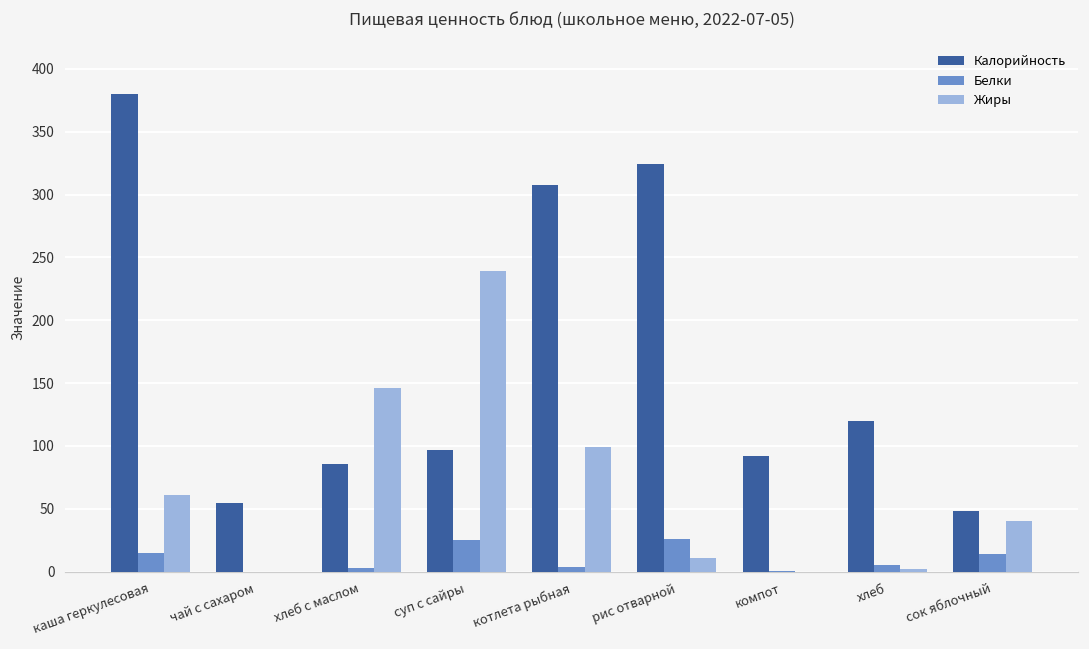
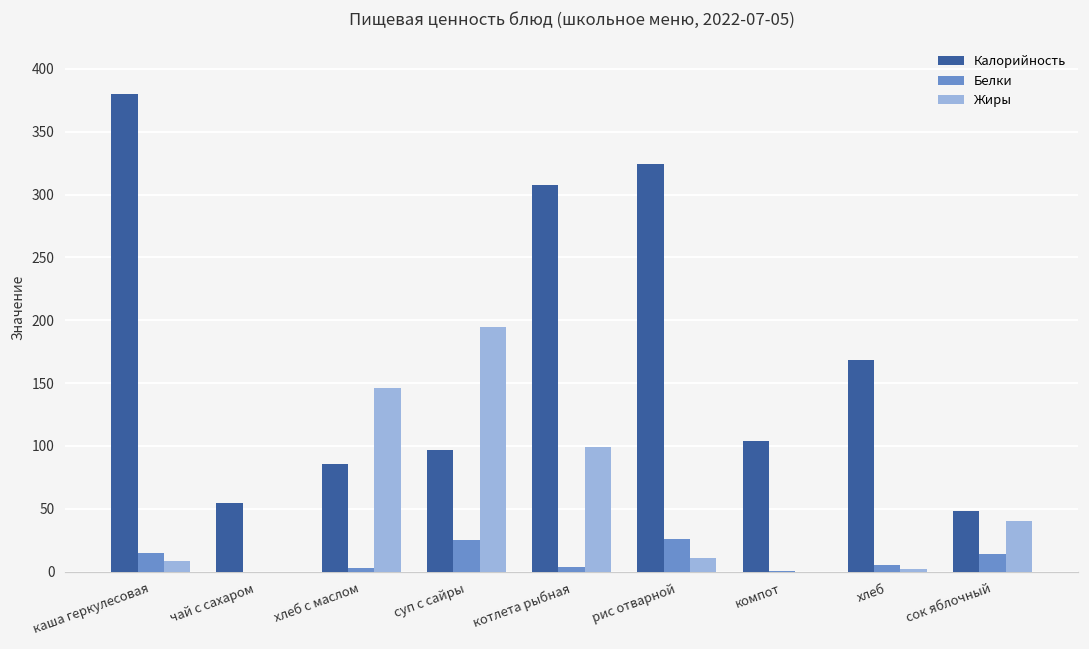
Жиры, каша геркулесовая: 61 -> 9
Жиры, суп с сайры: 239 -> 195
Калорийность, компот: 92 -> 104
Калорийность, хлеб: 120 -> 168
